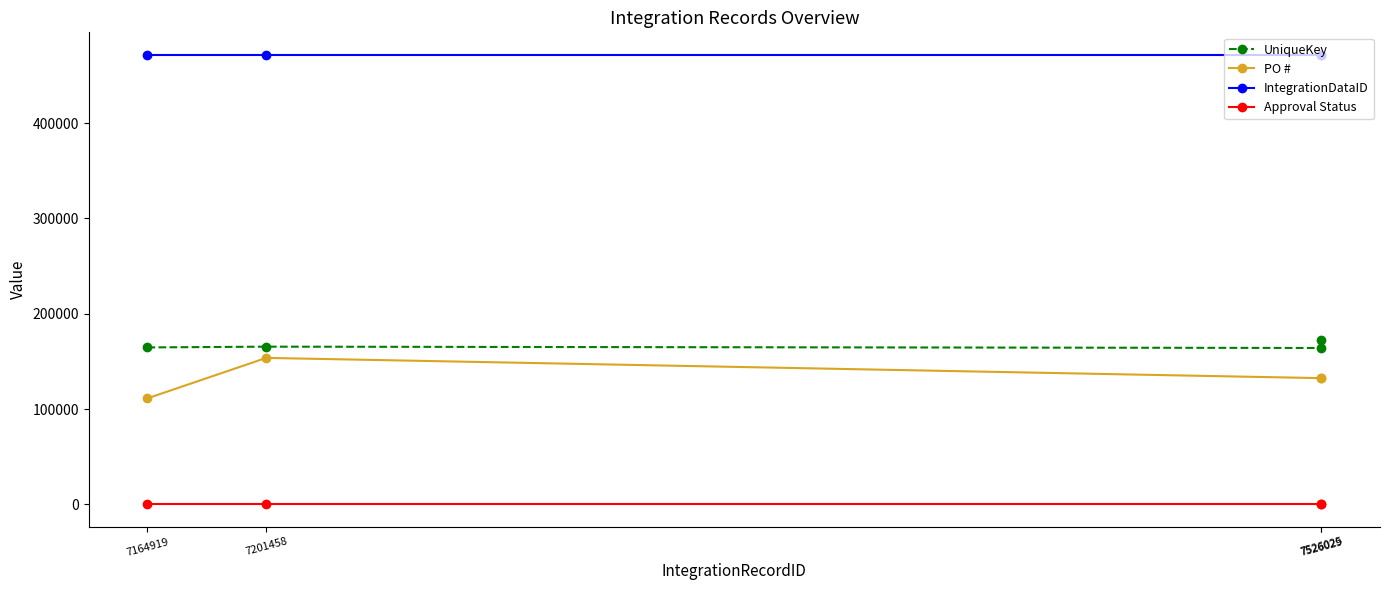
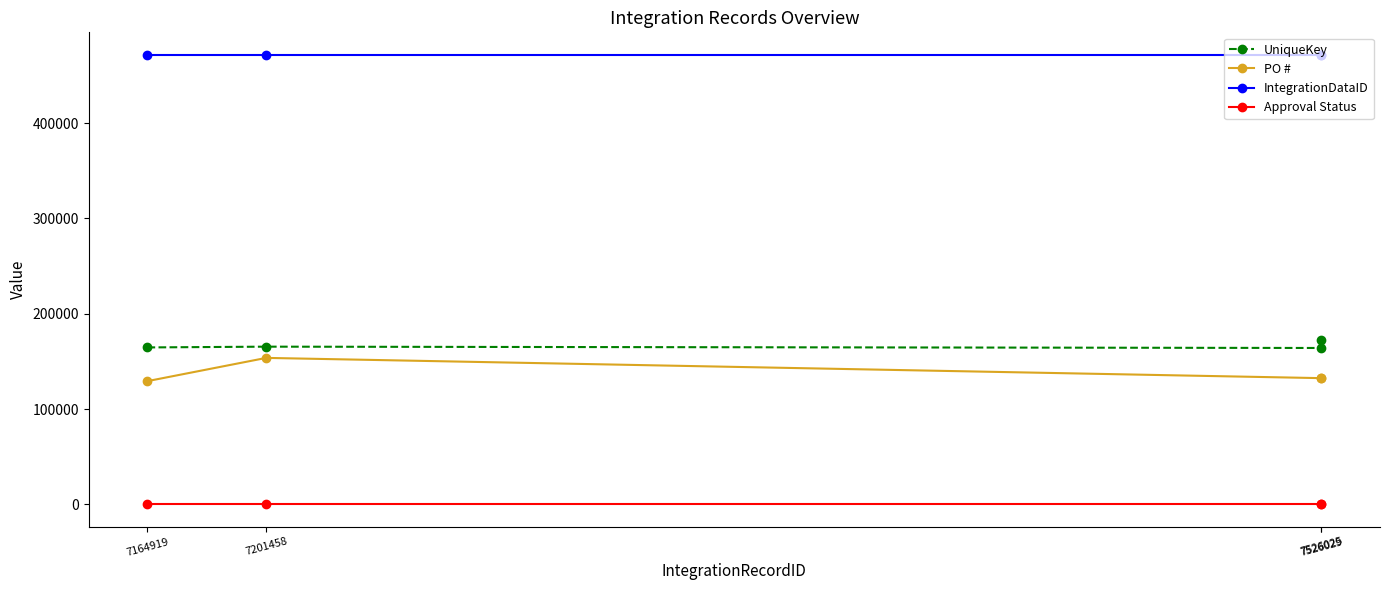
PO #, 7164919: 110000 -> 130000
